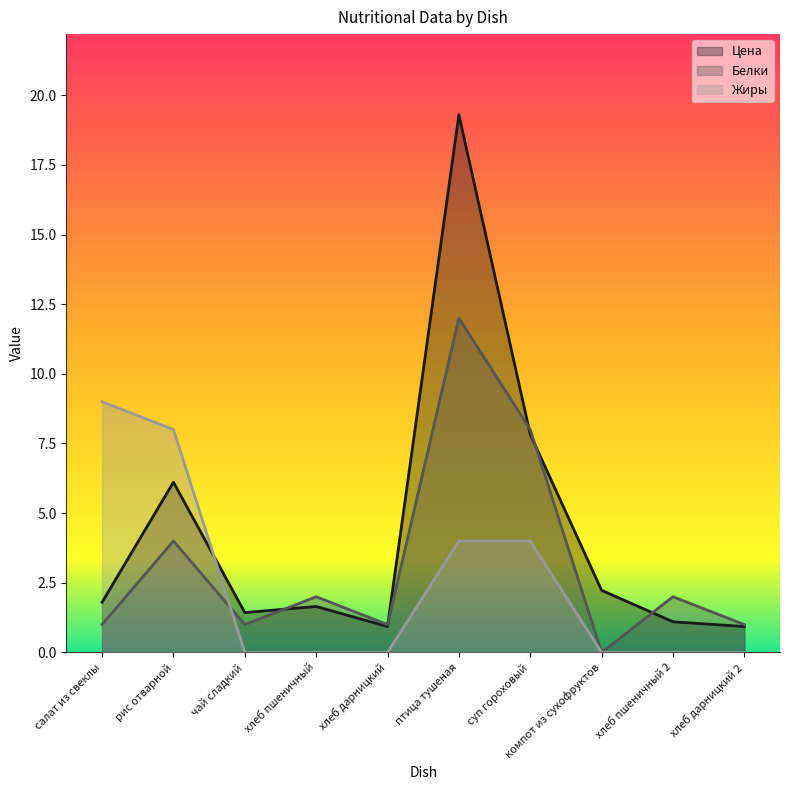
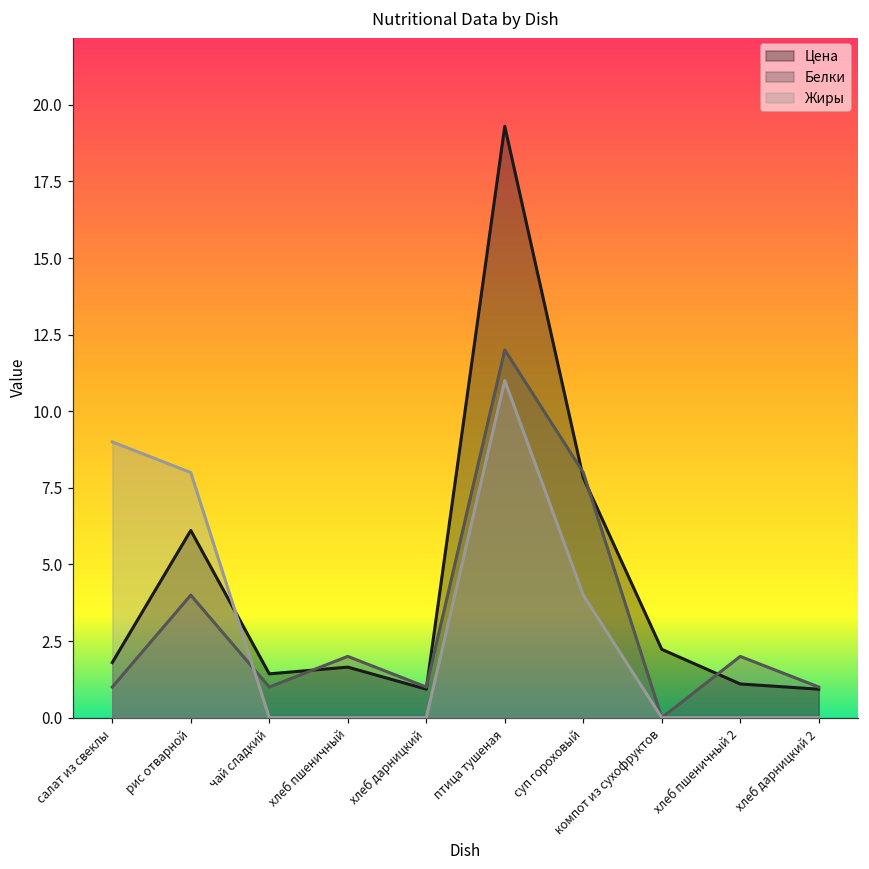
Жиры, птица тушеная: 4 -> 11
